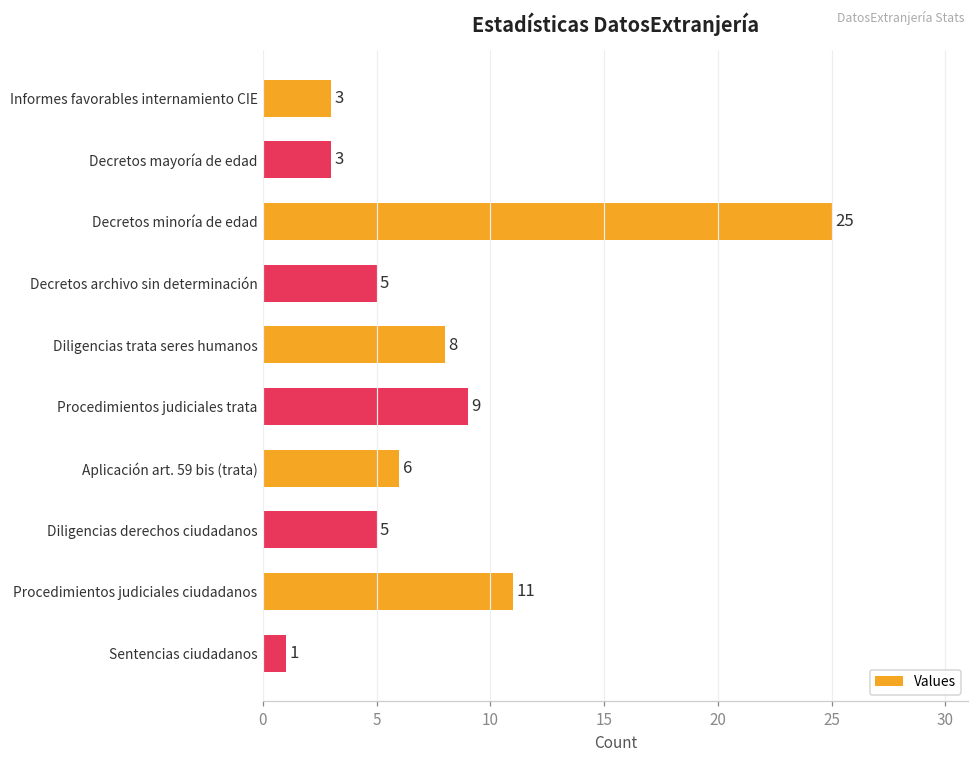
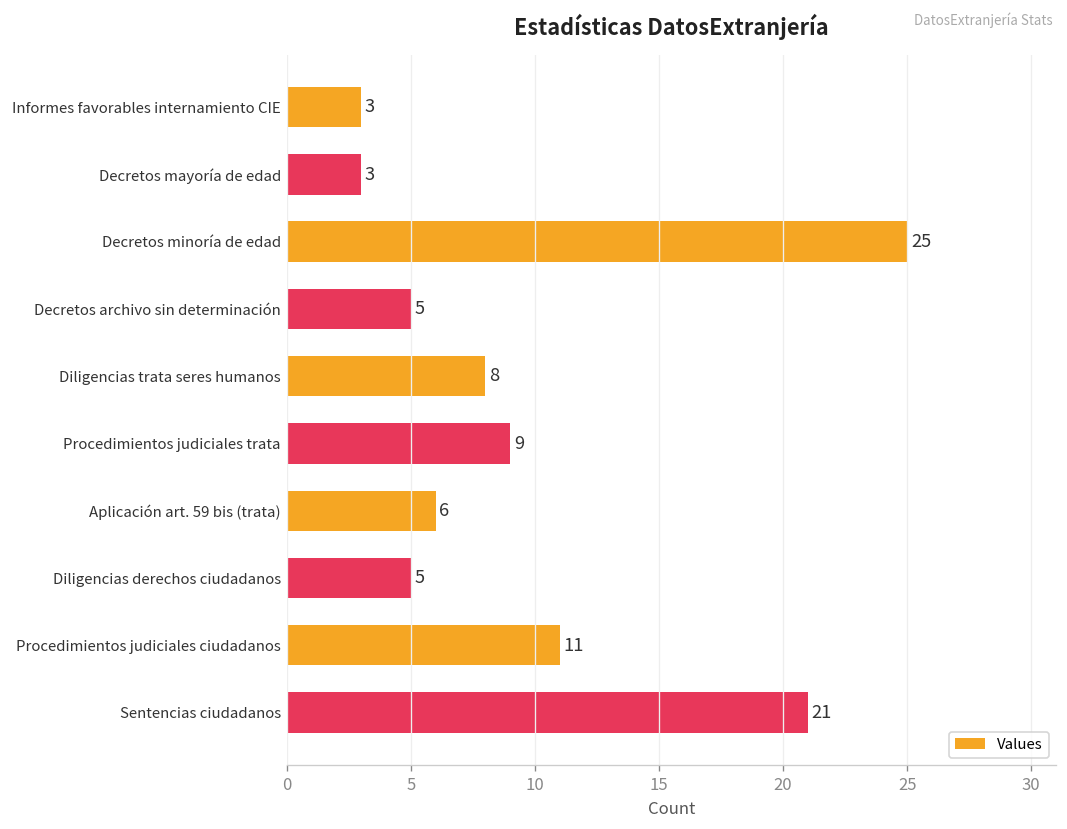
Sentencias ciudadanos: 1 -> 21
